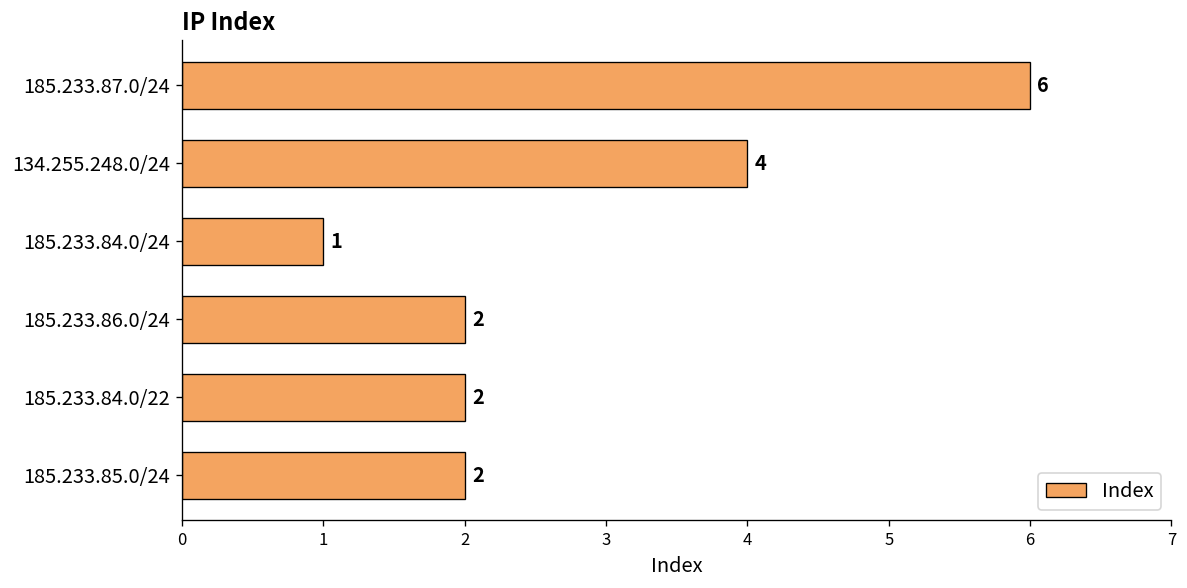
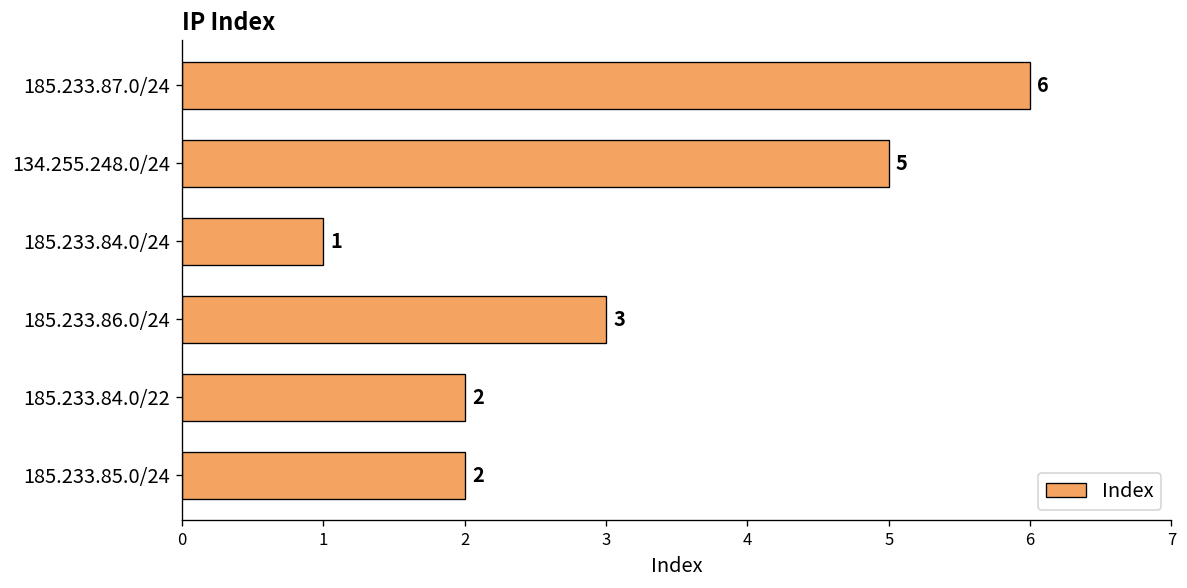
134.255.248.0/24: 4 -> 5
185.233.86.0/24: 2 -> 3
